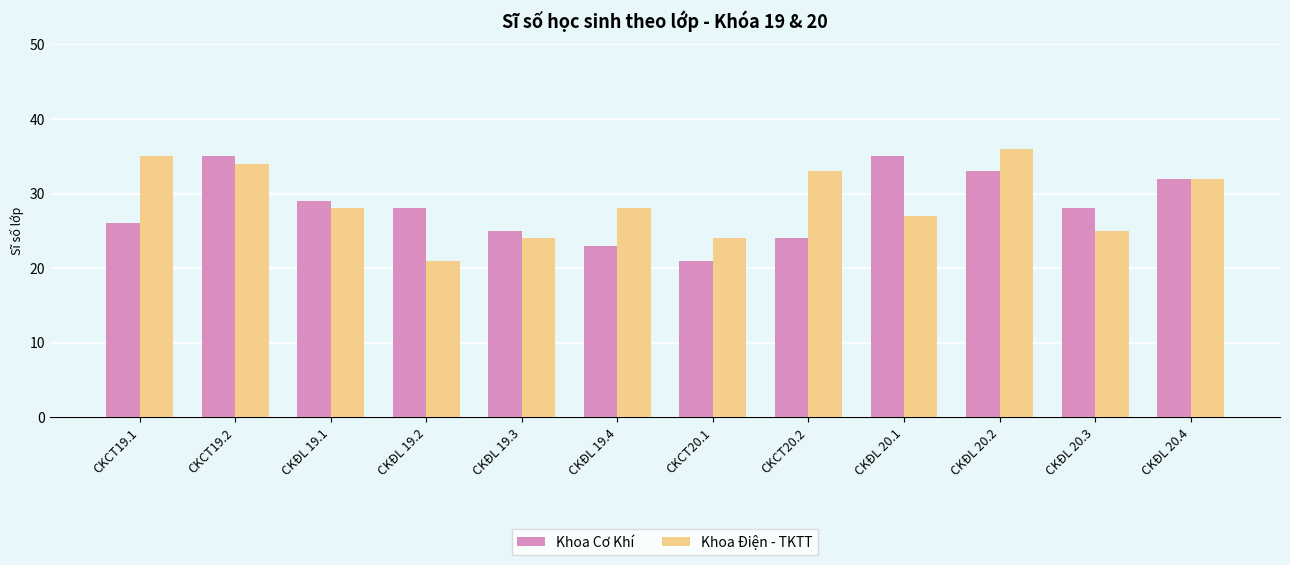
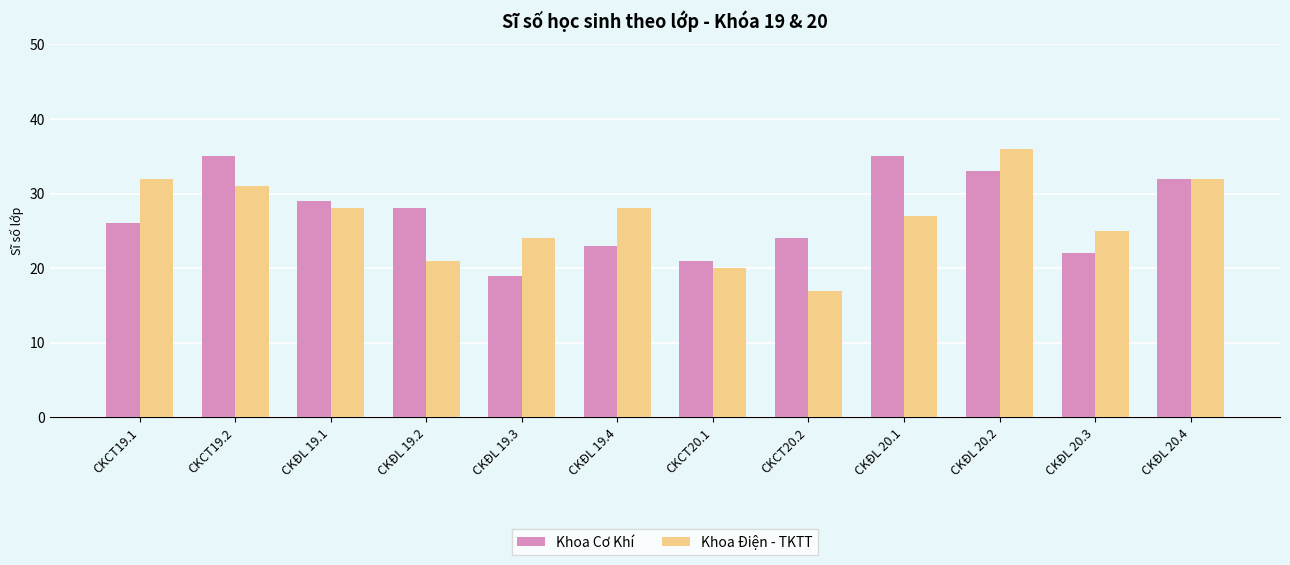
Khoa Điện - TKTT, CKCT19.1: 35 -> 32
Khoa Điện - TKTT, CKCT19.2: 34 -> 31
Khoa Cơ Khí, CKĐL 19.3: 25 -> 19
Khoa Điện - TKTT, CKCT20.1: 24 -> 20
Khoa Điện - TKTT, CKCT20.2: 33 -> 17
Khoa Cơ Khí, CKĐL 20.3: 28 -> 22
